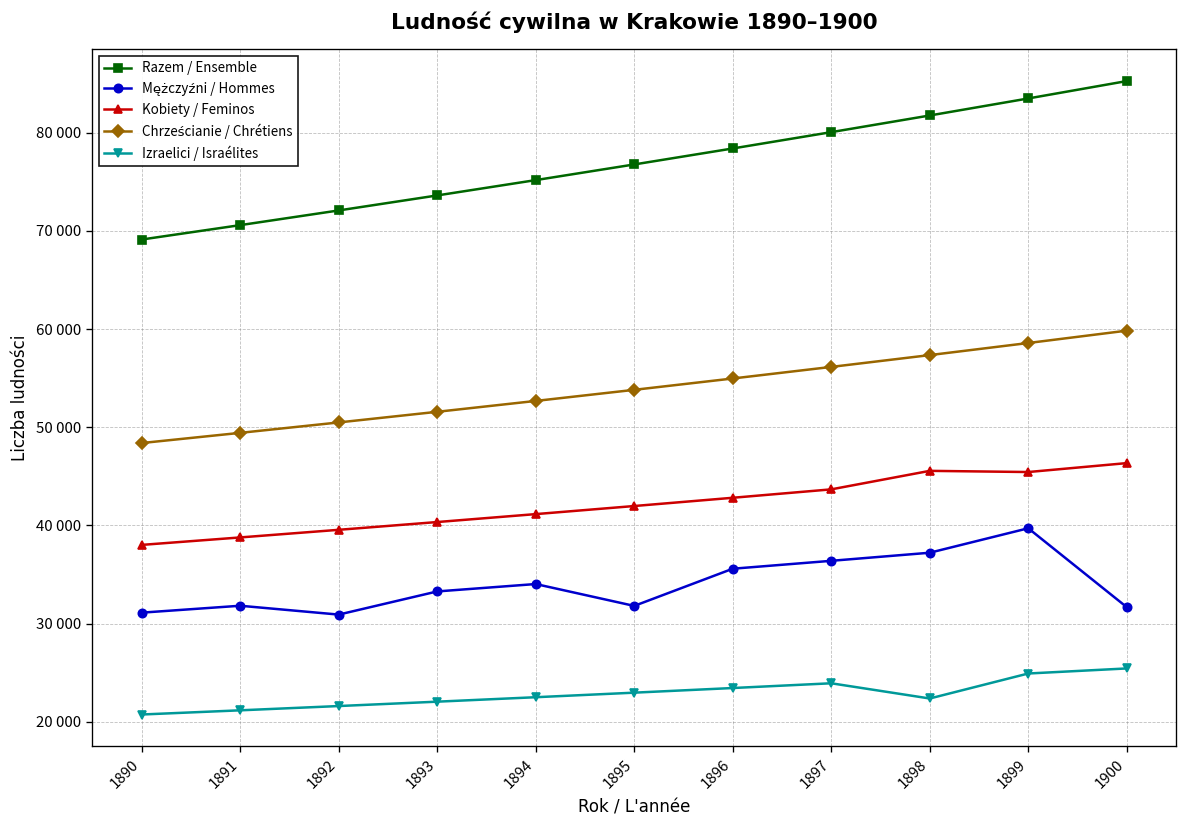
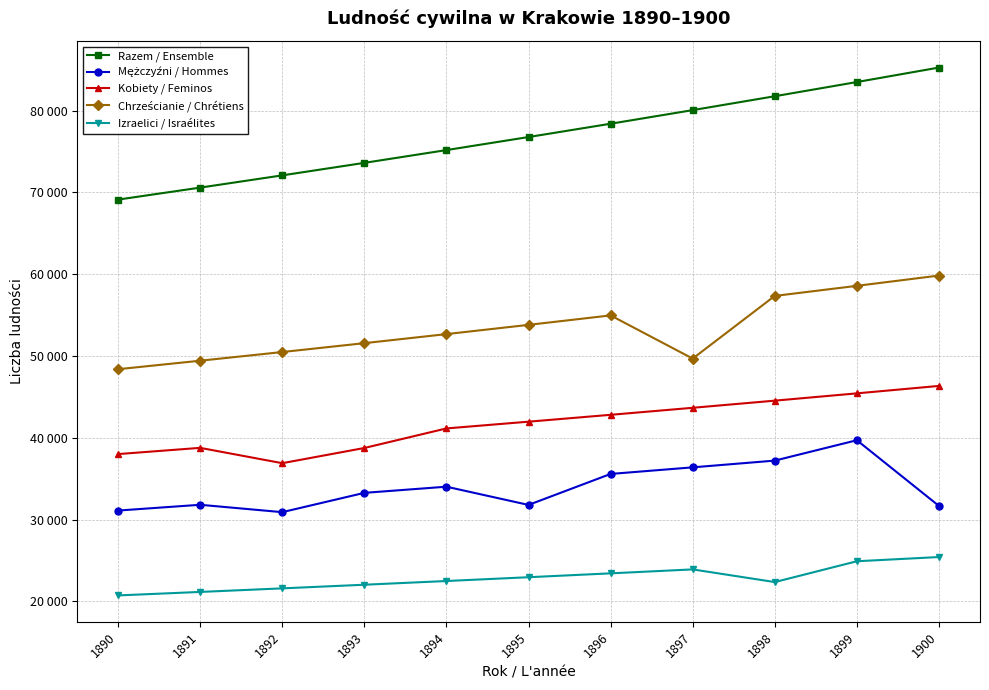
Kobiety / Feminos, 1892: 40000 -> 37000
Kobiety / Feminos, 1893: 40000 -> 39000
Chrześcianie / Chrétiens, 1897: 56000 -> 50000
Kobiety / Feminos, 1898: 46000 -> 45000
